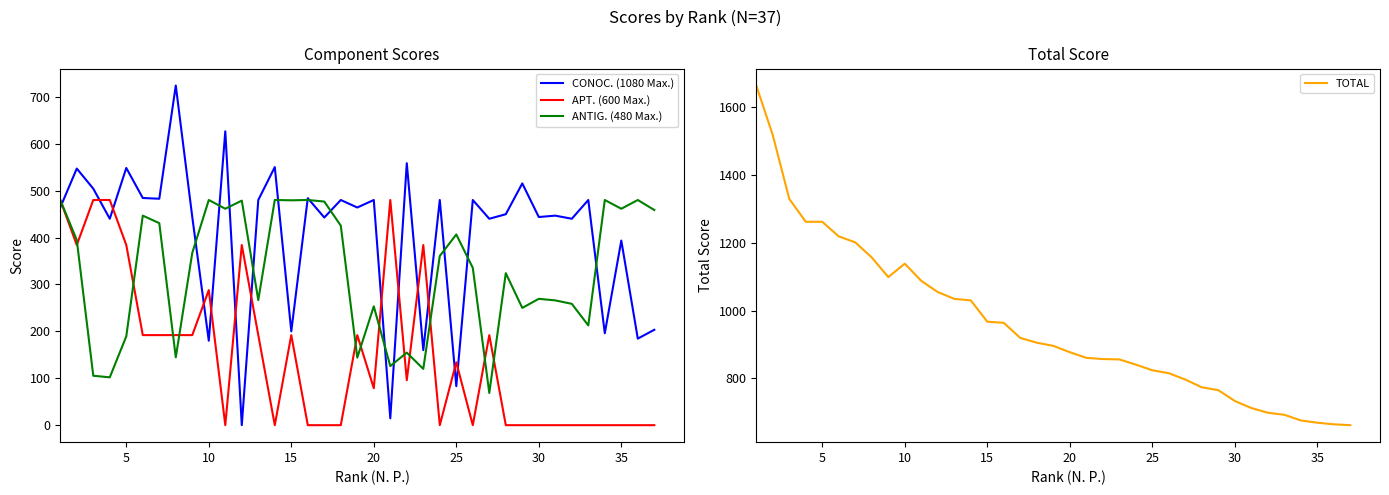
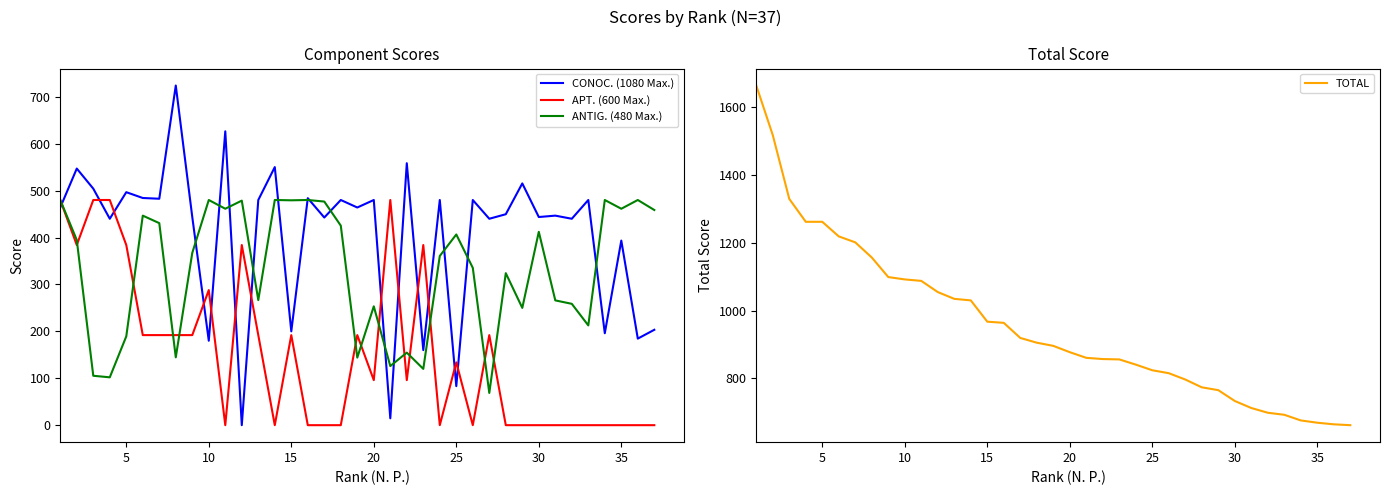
Component Scores, CONOC. (1080 Max.), 5: 550 -> 500
Component Scores, APT. (600 Max.), 20: 80 -> 100
Component Scores, ANTIG. (480 Max.), 30: 270 -> 410
Total Score, 10: 1140 -> 1090
